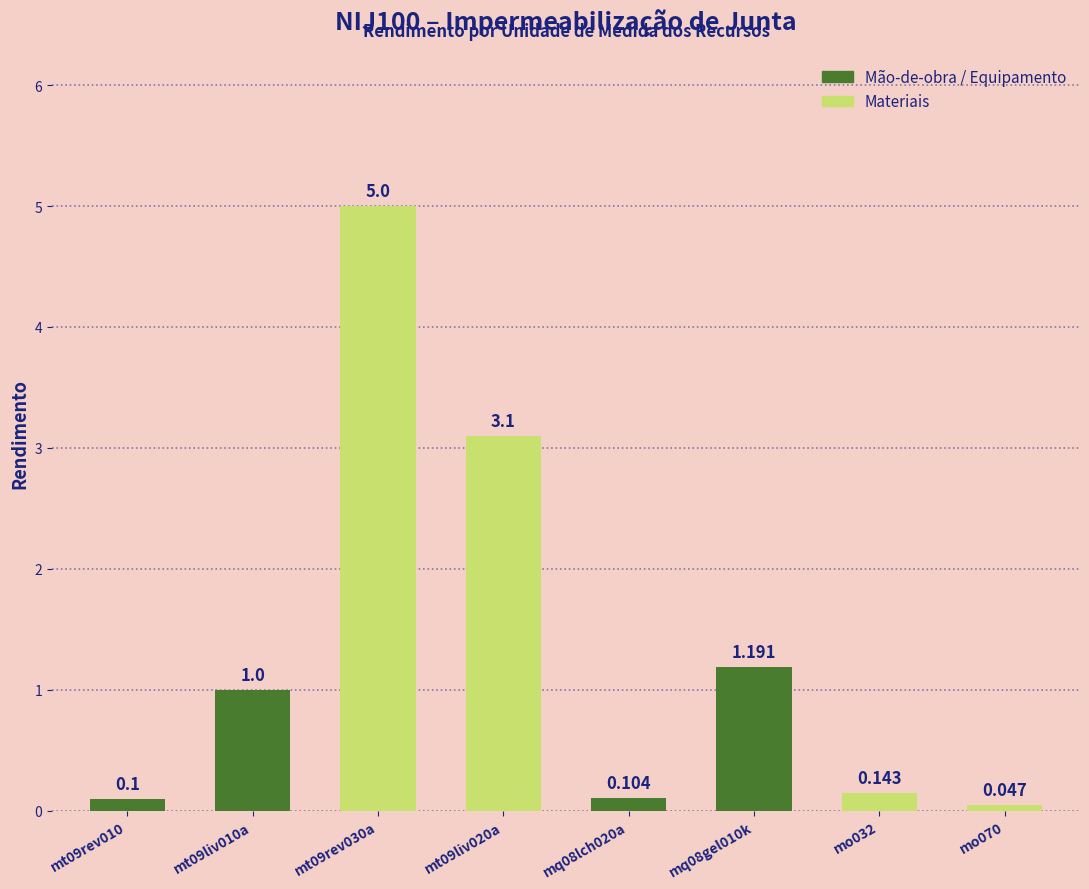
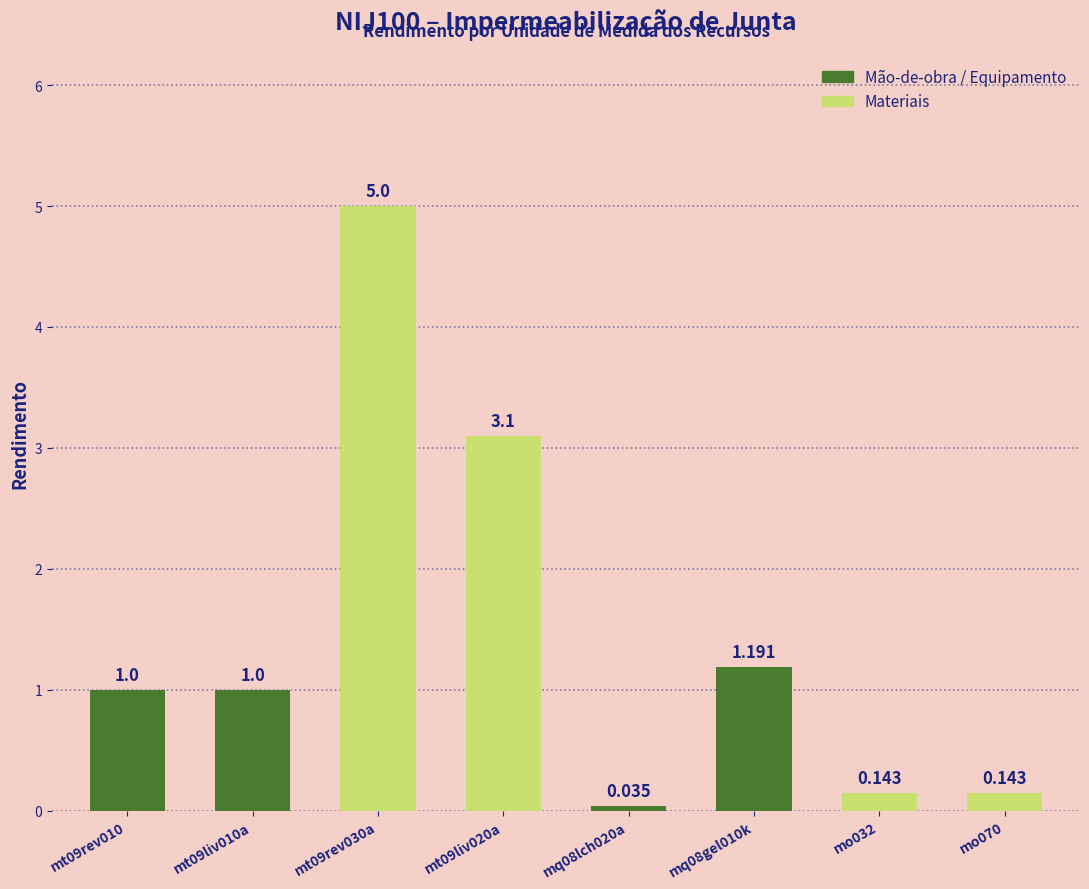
mt09rev010: 0.1 -> 1.0
mq08lch020a: 0.104 -> 0.035
mo070: 0.047 -> 0.143
